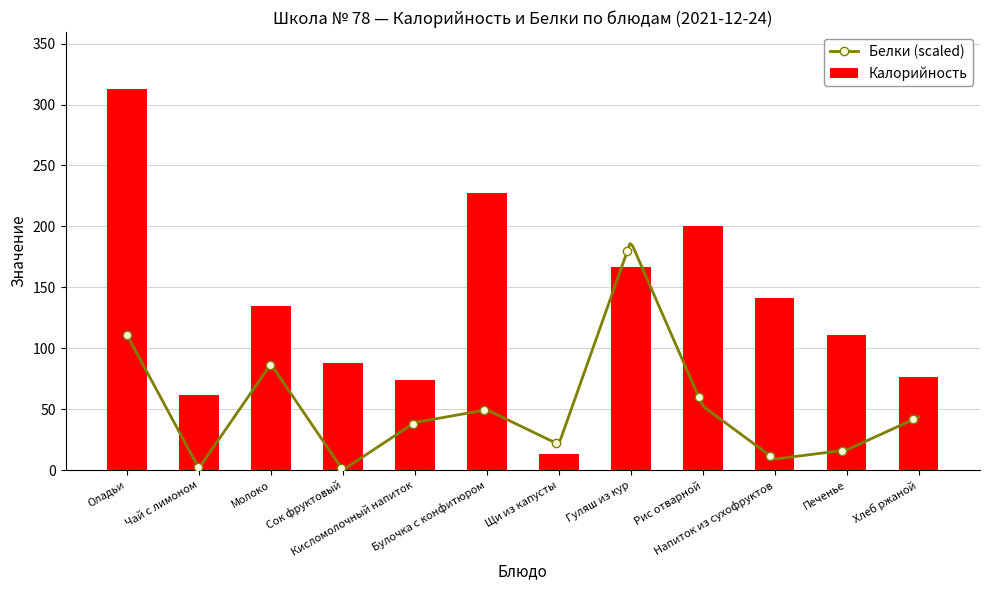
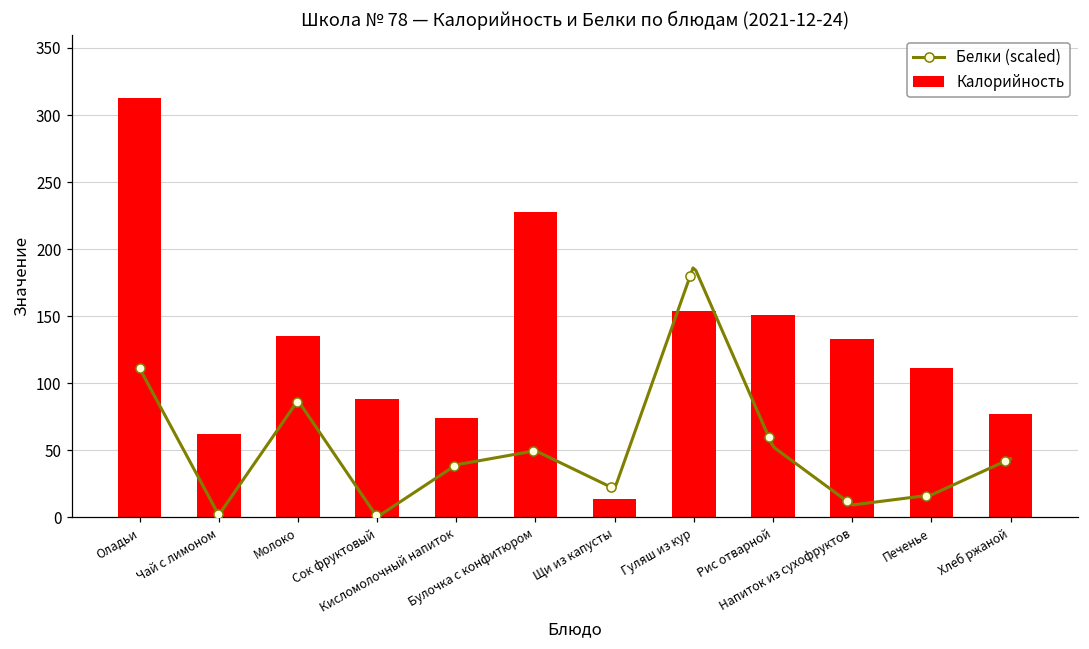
Калорийность, Гуляш из кур: 167 -> 154
Калорийность, Рис отварной: 201 -> 151
Калорийность, Напиток из сухофруктов: 142 -> 133
